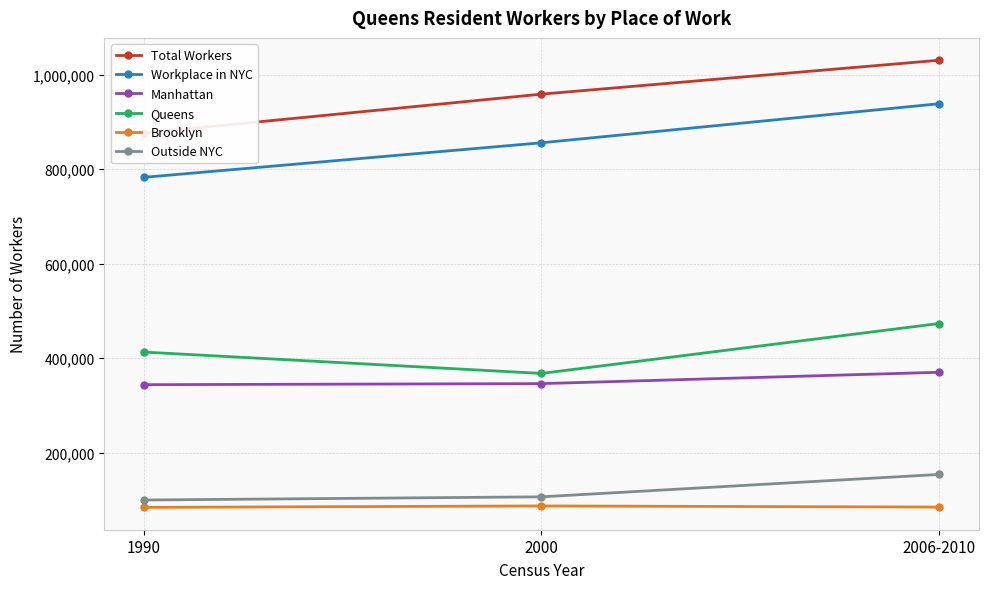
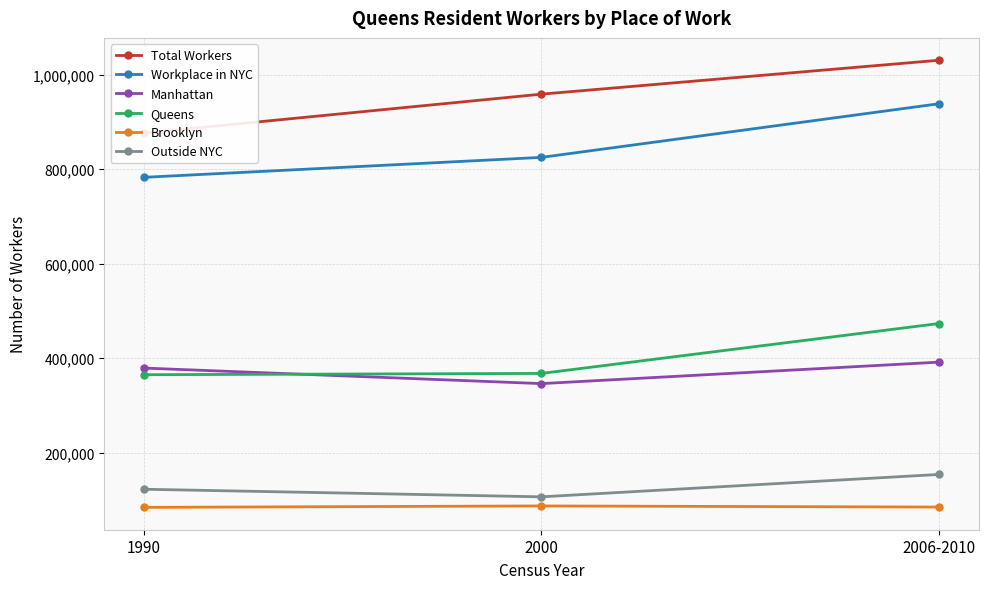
Manhattan, 1990: 340,000 -> 380,000
Queens, 1990: 410,000 -> 370,000
Outside NYC, 1990: 100,000 -> 120,000
Workplace in NYC, 2000: 860,000 -> 830,000
Manhattan, 2006-2010: 370,000 -> 390,000
